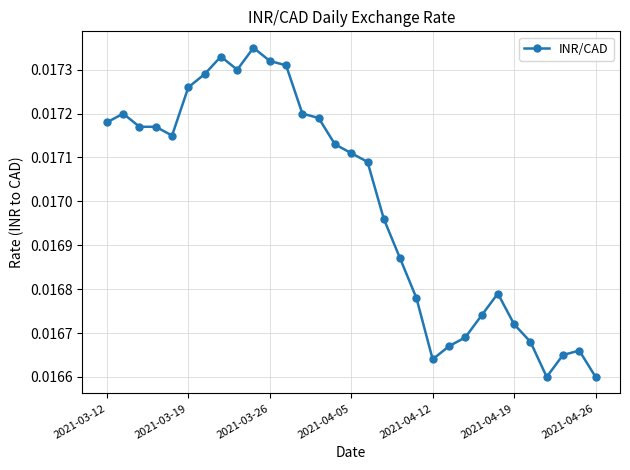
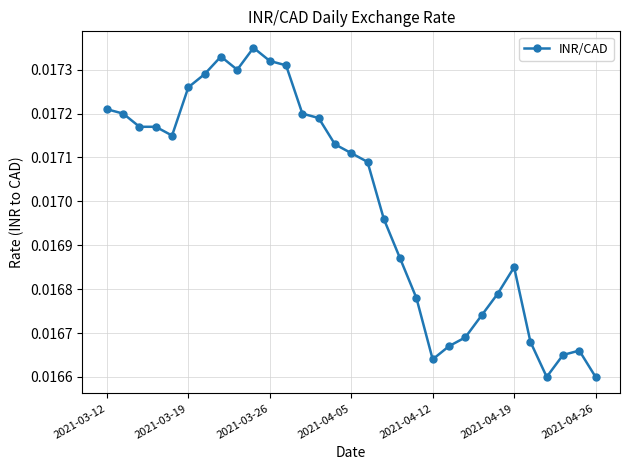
2021-03-12: 0.01718 -> 0.01721
2021-04-19: 0.01672 -> 0.01685
